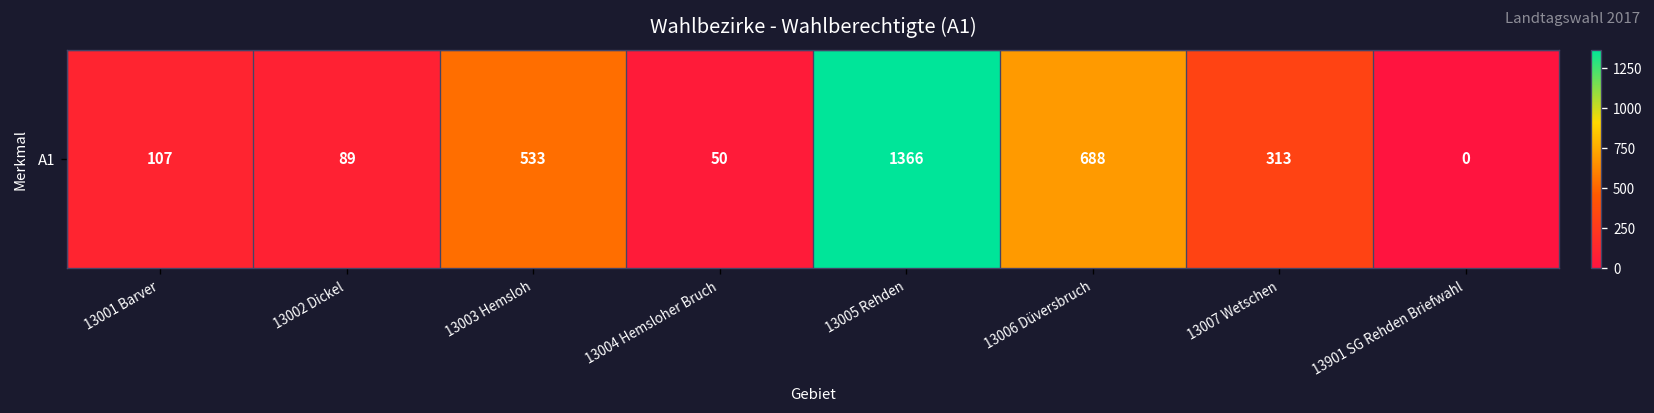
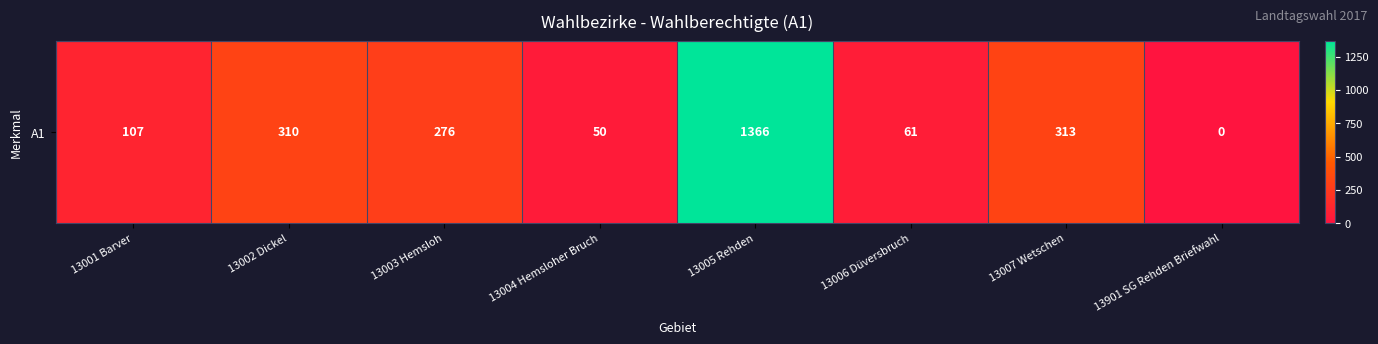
A1, 13002 Dickel: 89 -> 310
A1, 13003 Hemsloh: 533 -> 276
A1, 13006 Düversbruch: 688 -> 61
